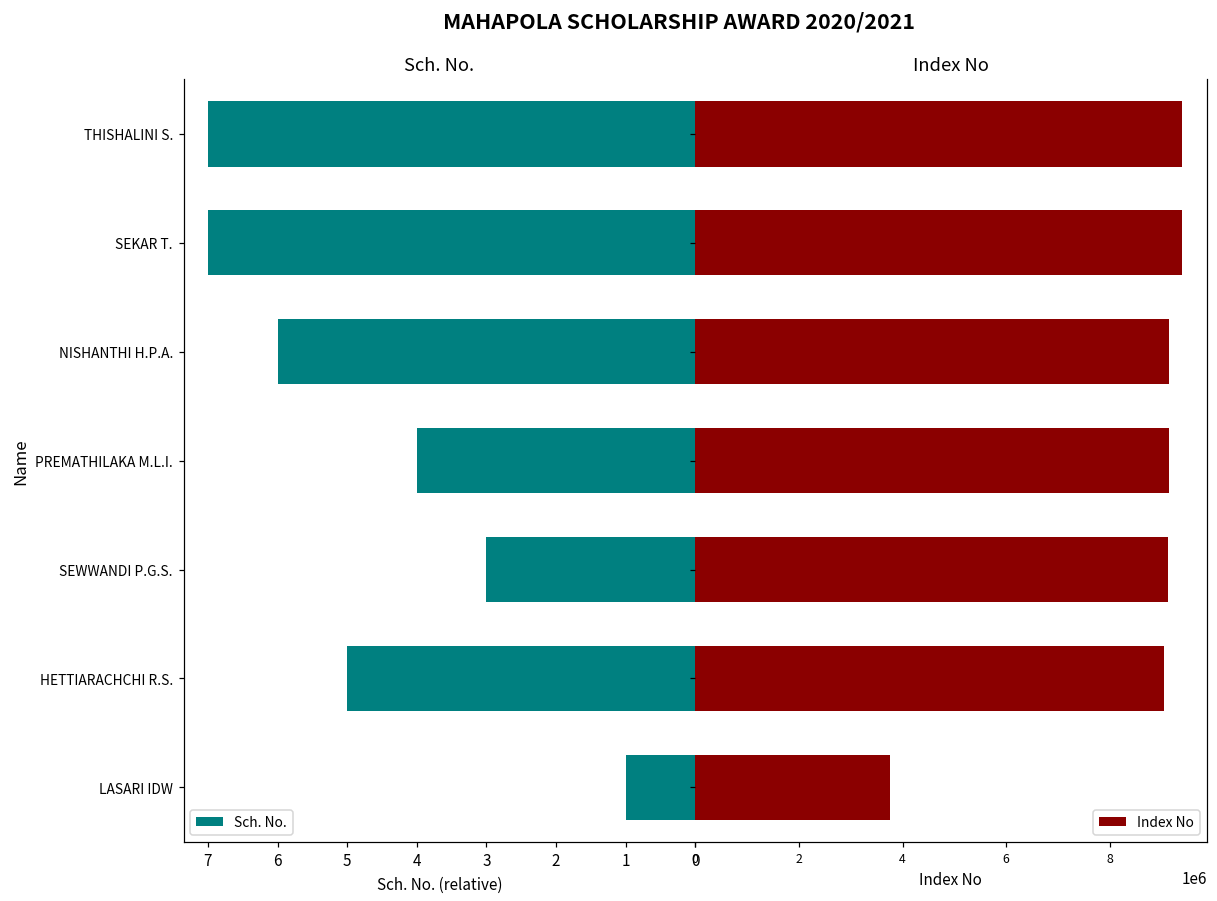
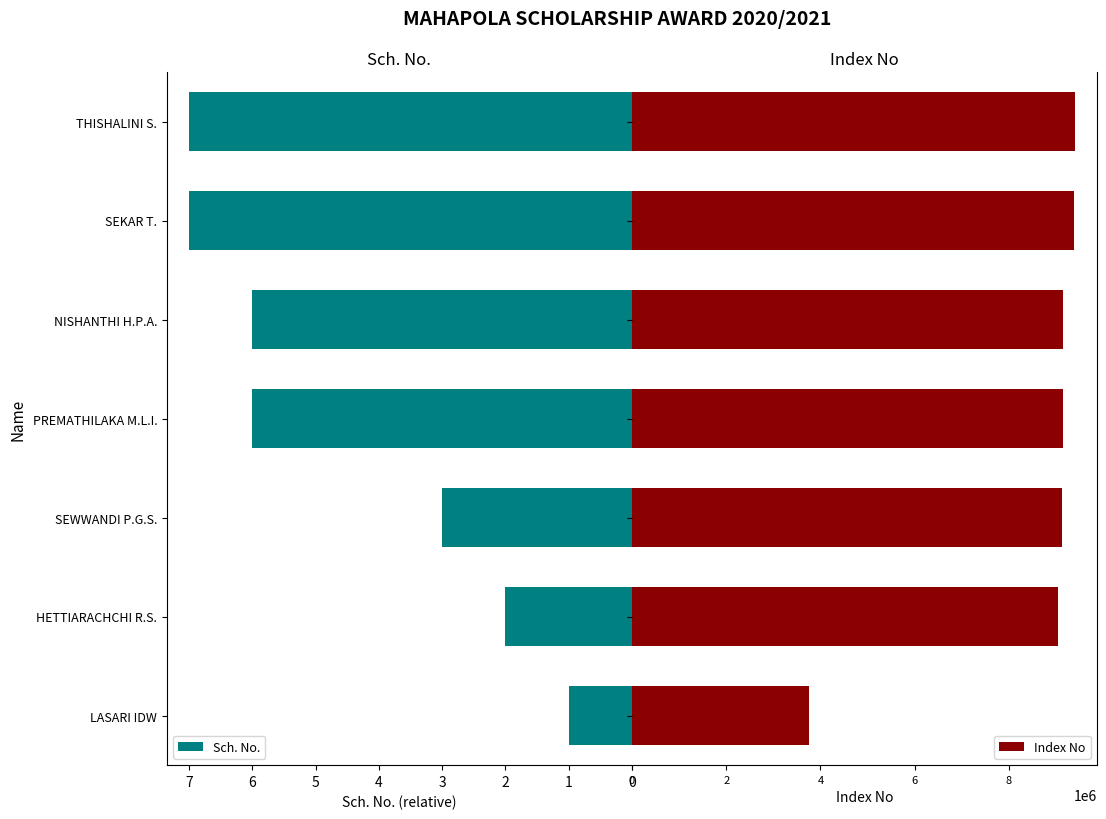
Sch. No., PREMATHILAKA M.L.I.: 4.0 -> 6.0
Sch. No., HETTIARACHCHI R.S.: 5.0 -> 2.0
